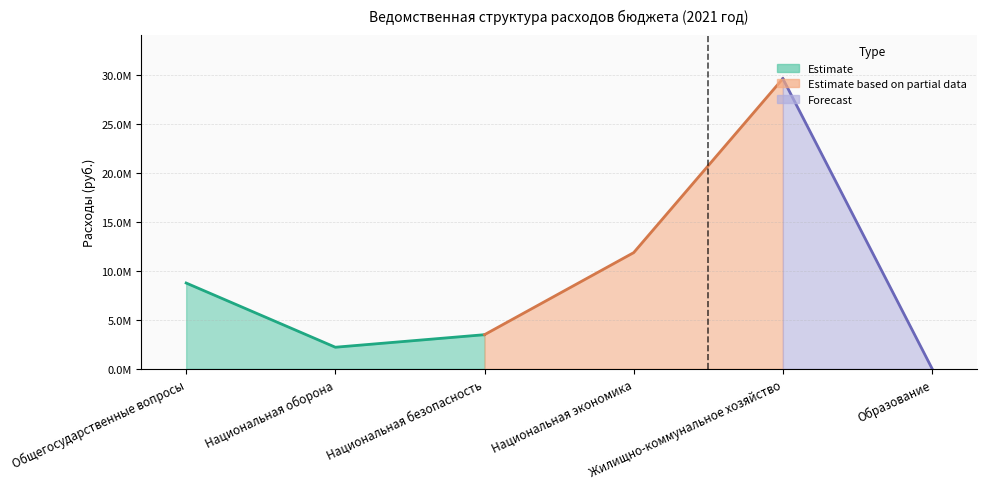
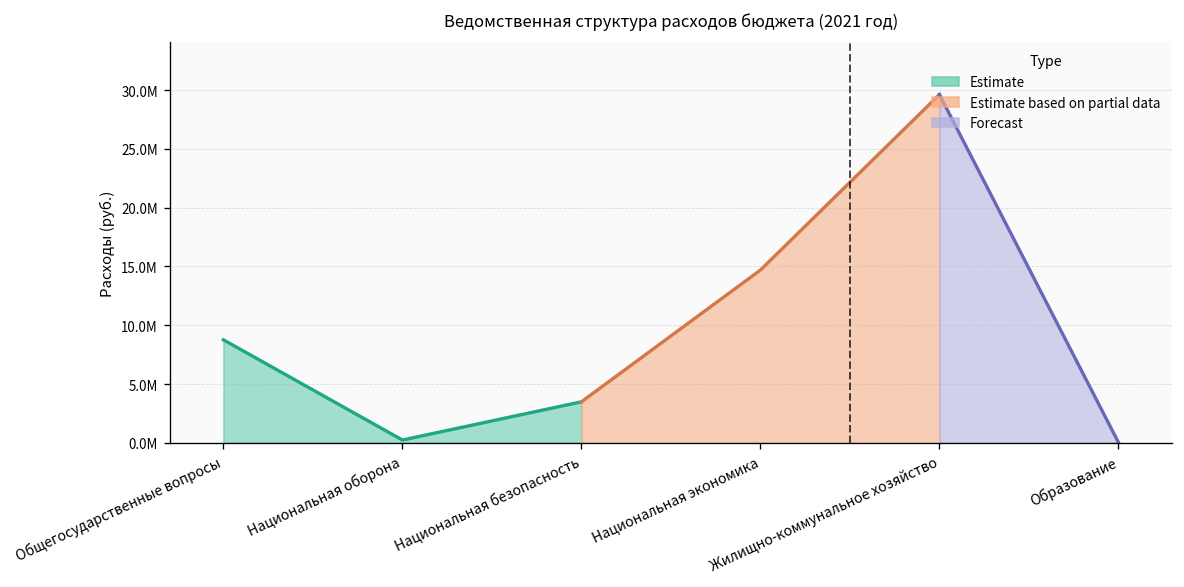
Estimate, Национальная оборона: 2000000 -> 0
Estimate based on partial data, Национальная экономика: 12000000 -> 15000000
